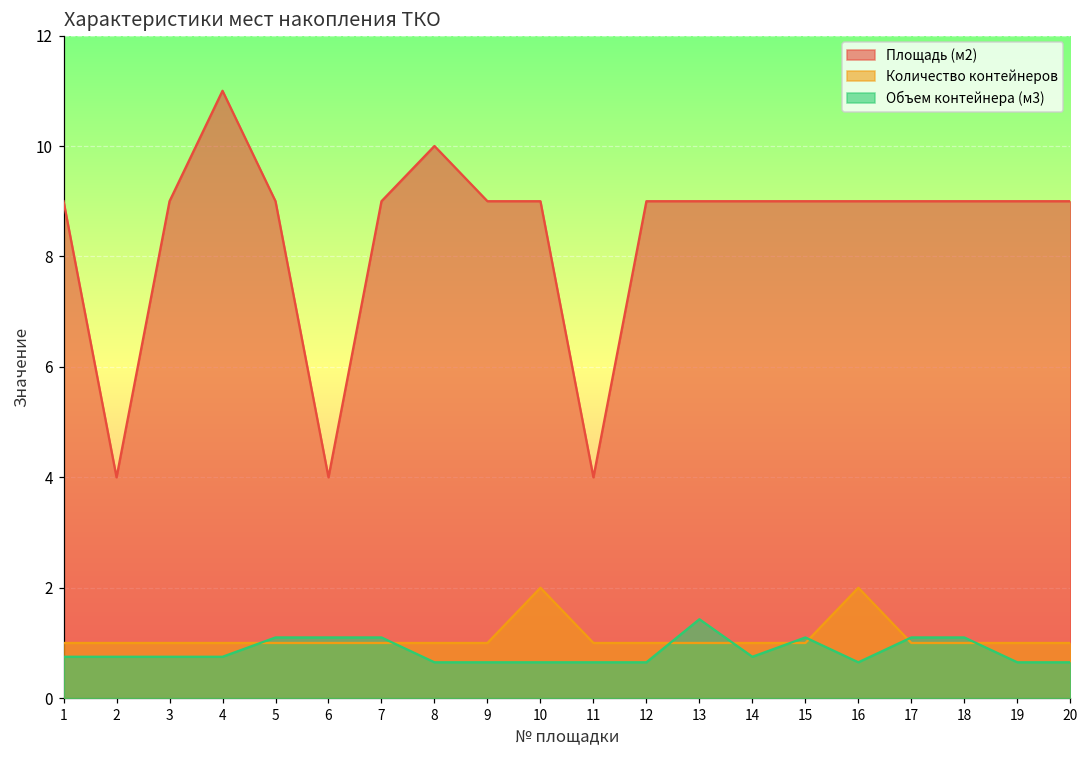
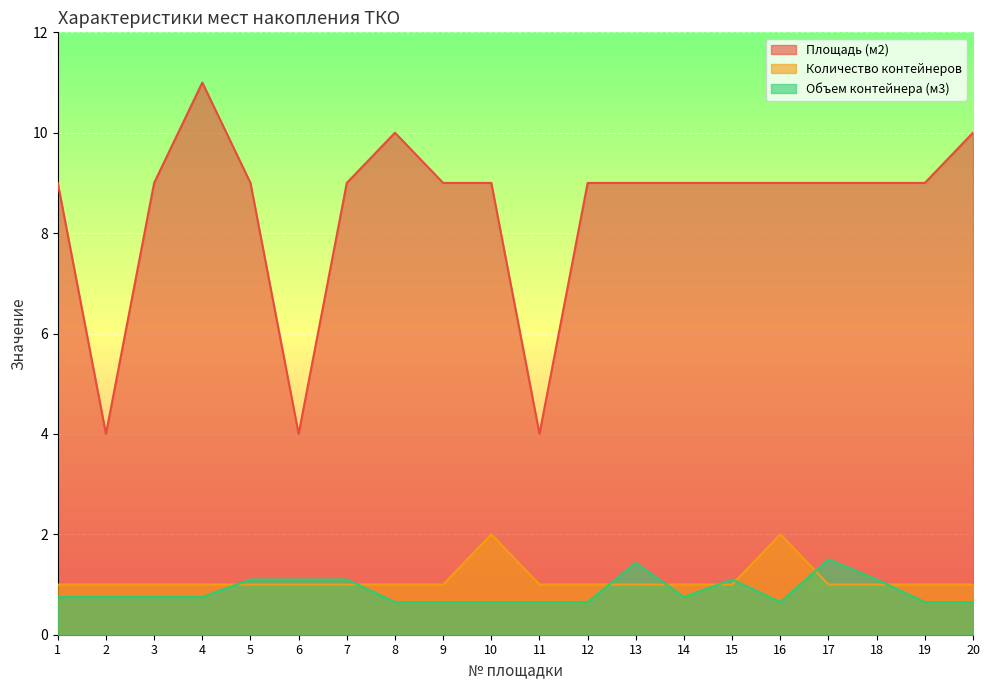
Объем контейнера (м3), 17: 1.1 -> 1.5
Площадь (м2), 20: 9 -> 10
